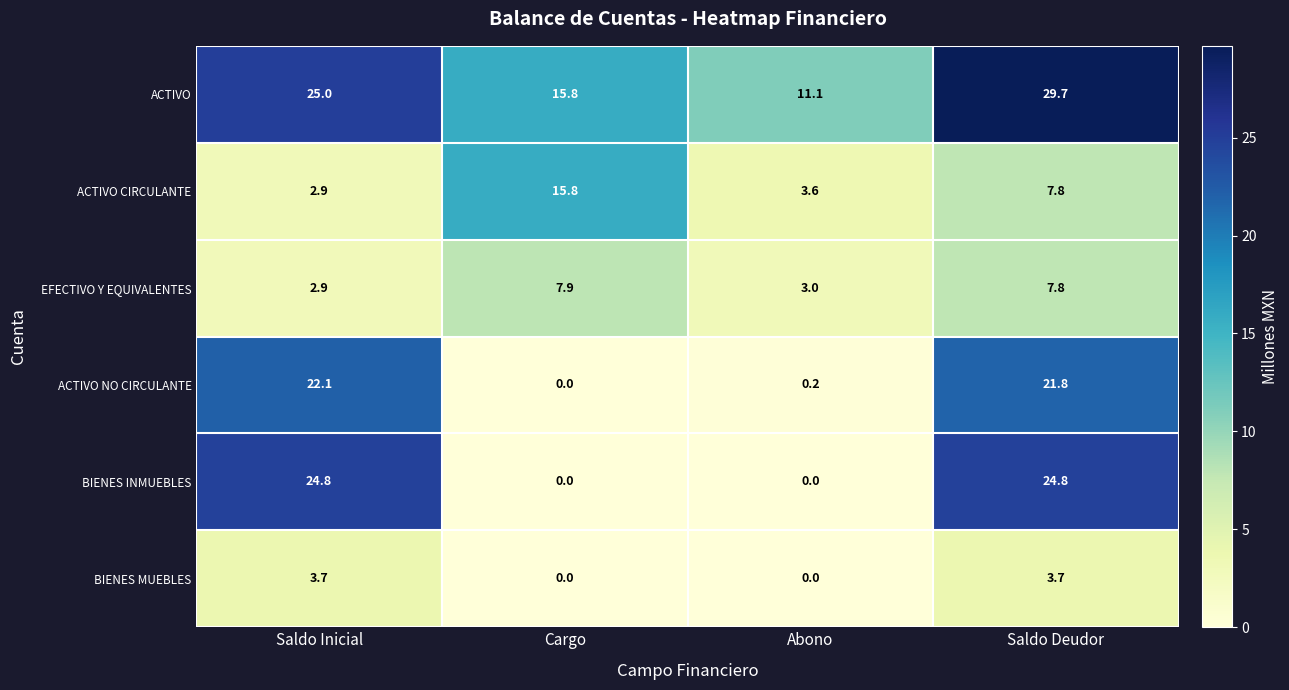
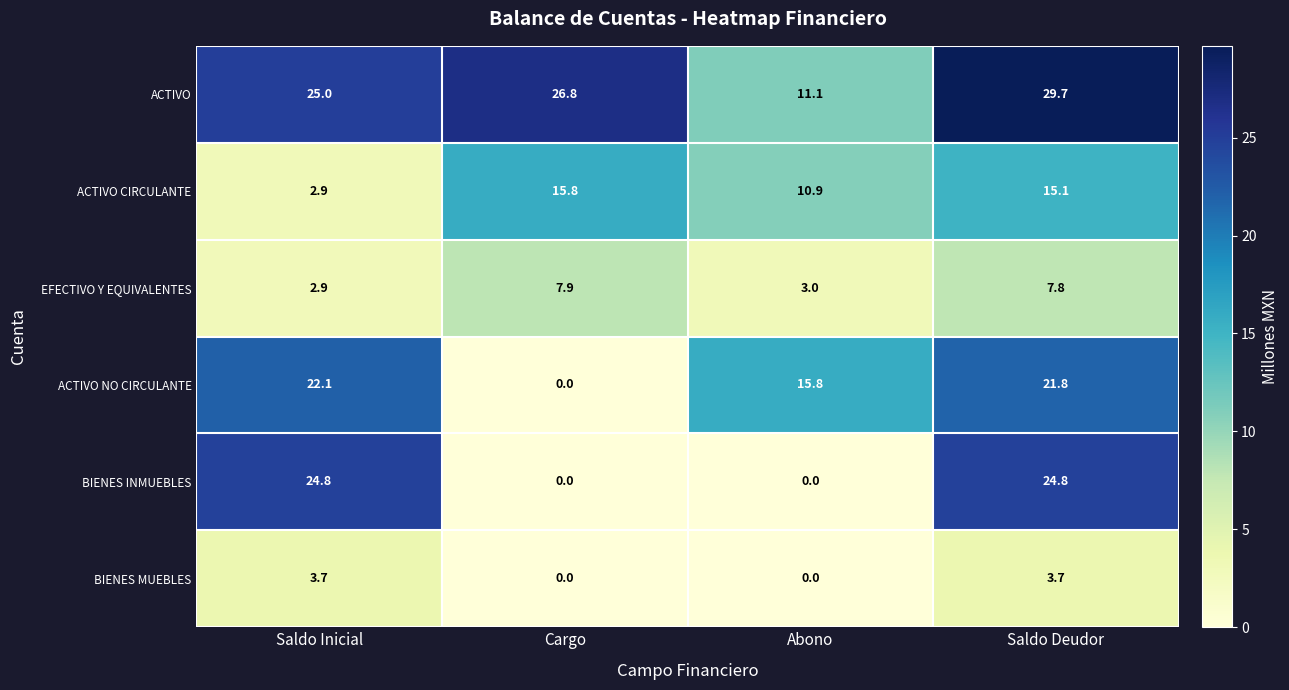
ACTIVO, Cargo: 15.8 -> 26.8
ACTIVO CIRCULANTE, Abono: 3.6 -> 10.9
ACTIVO CIRCULANTE, Saldo Deudor: 7.8 -> 15.1
ACTIVO NO CIRCULANTE, Abono: 0.2 -> 15.8
